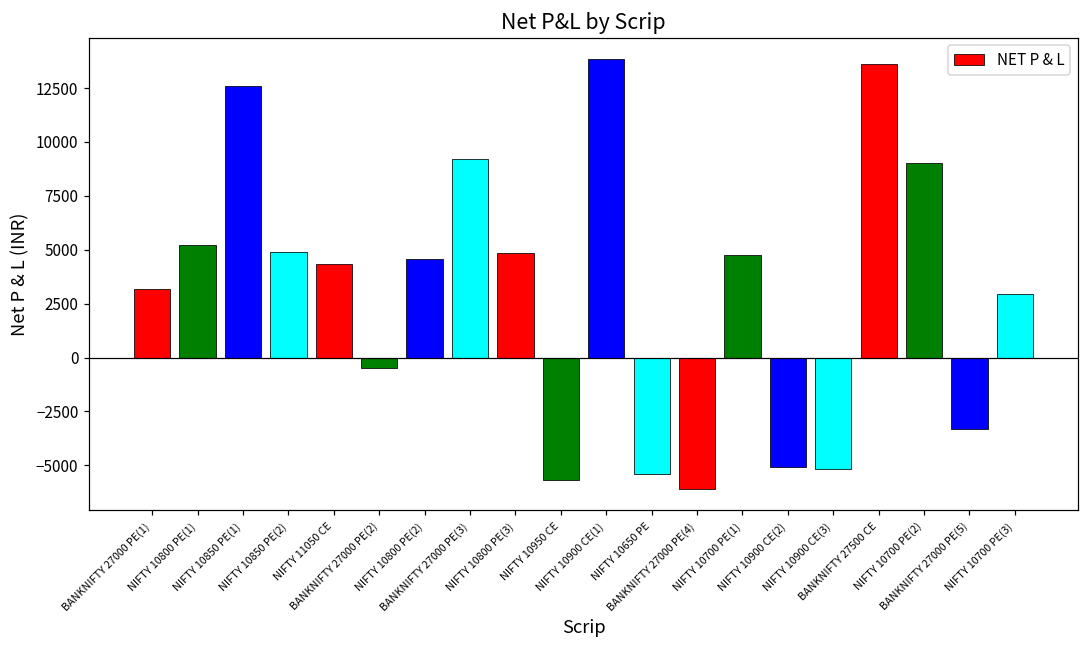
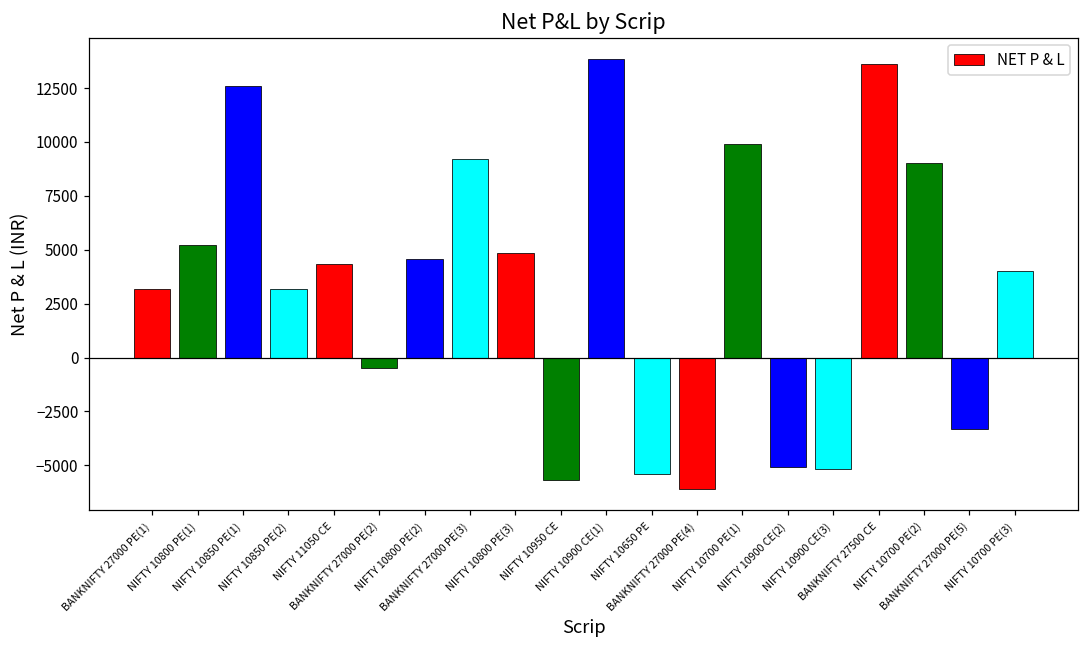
NIFTY 10850 PE(2): 4900 -> 3200
NIFTY 10700 PE(1): 4700 -> 9900
NIFTY 10700 PE(3): 3000 -> 4000
